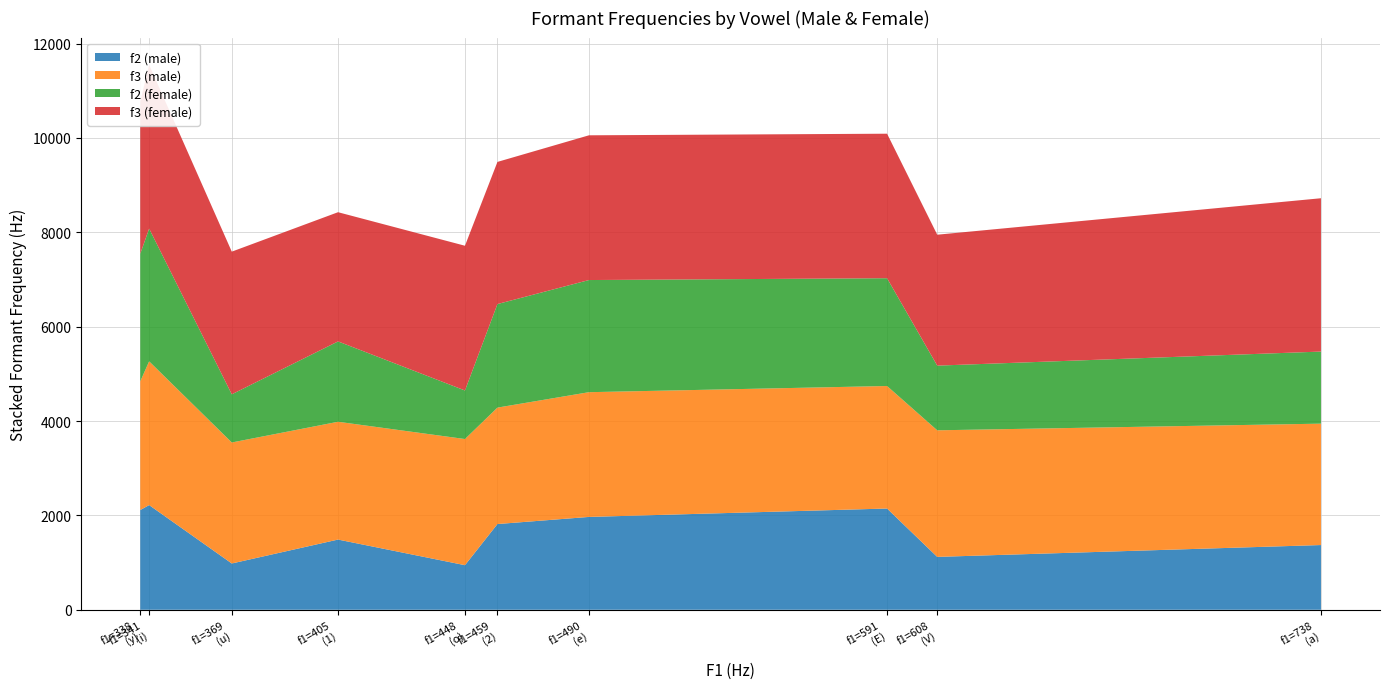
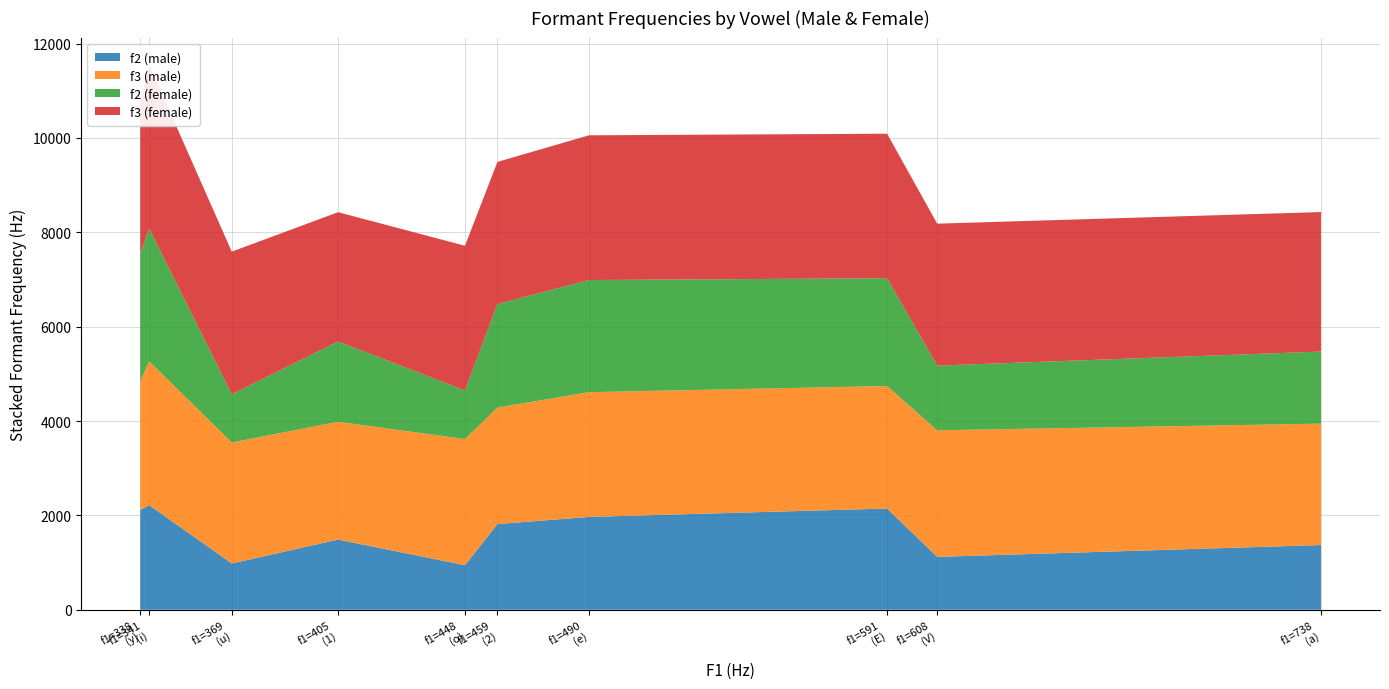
f3 (female), f1=608 (V): 2800 -> 3000
f3 (female), f1=738 (a): 3300 -> 3000
